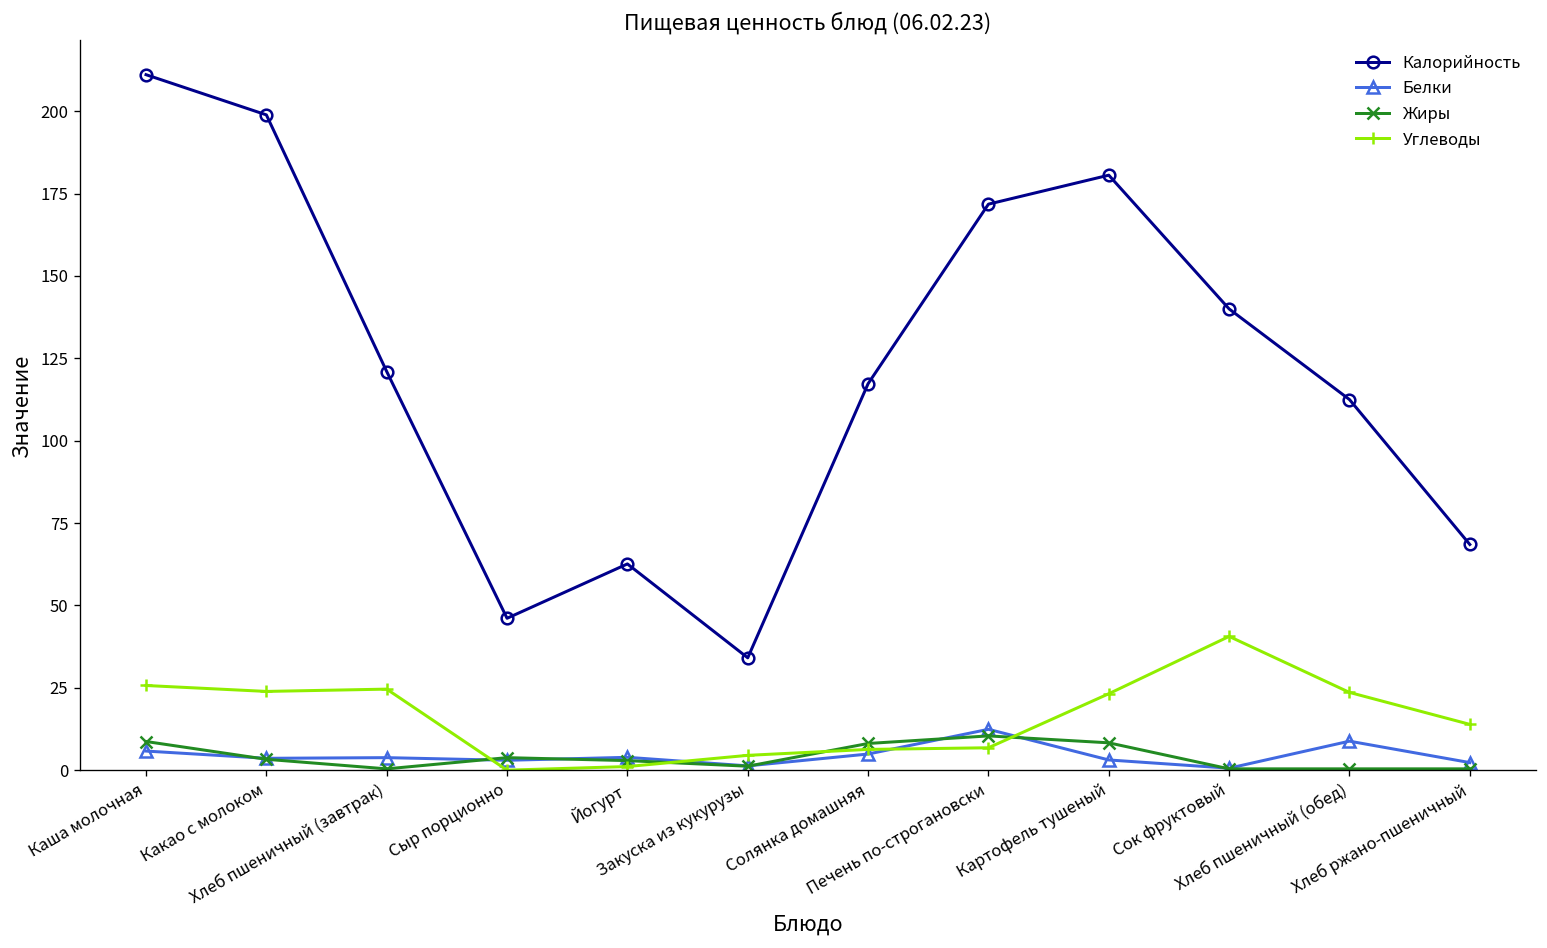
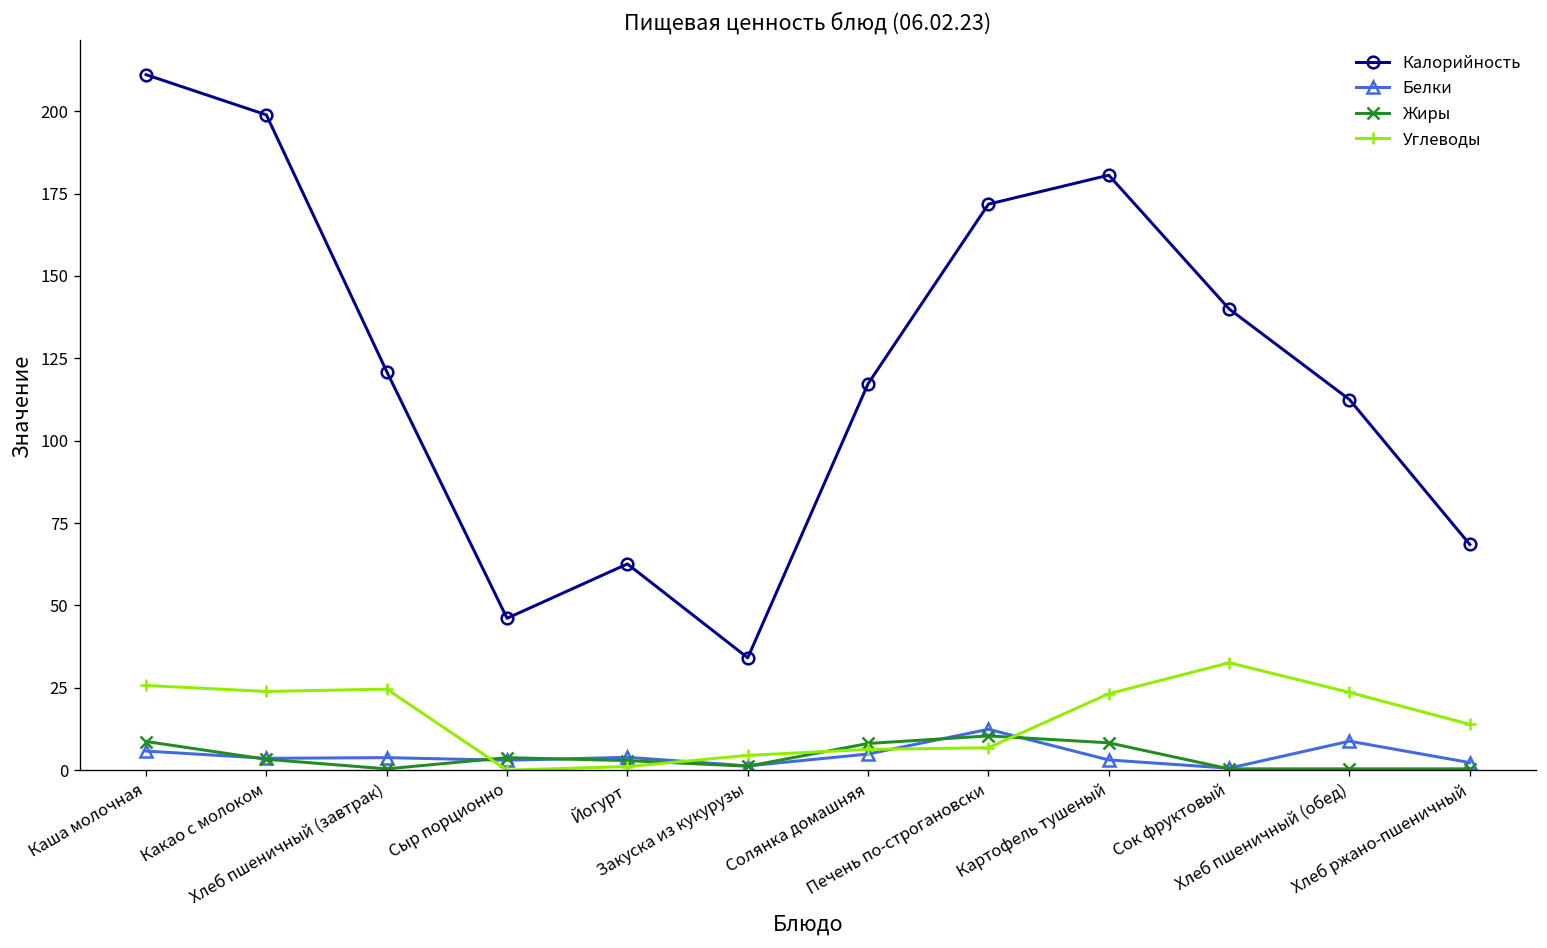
Углеводы, Сок фруктовый: 41 -> 33
